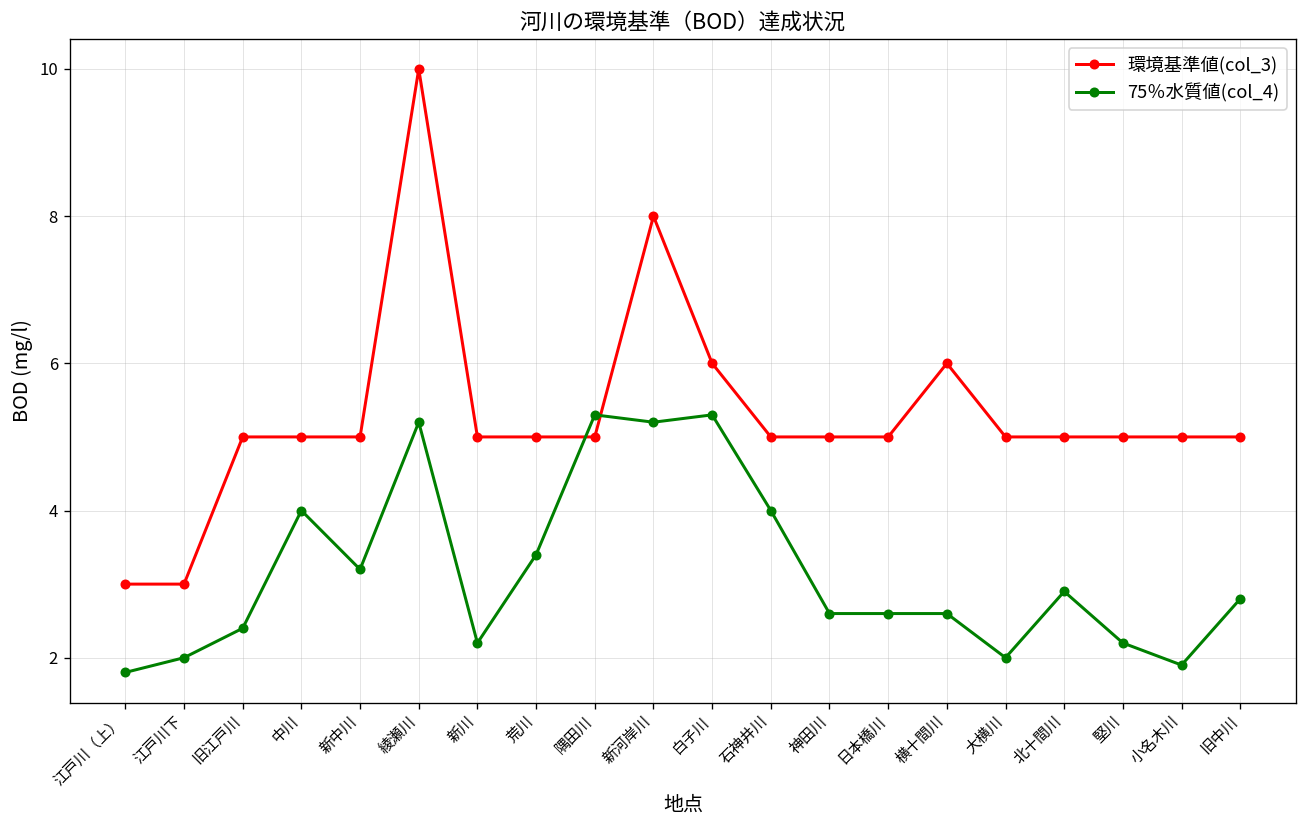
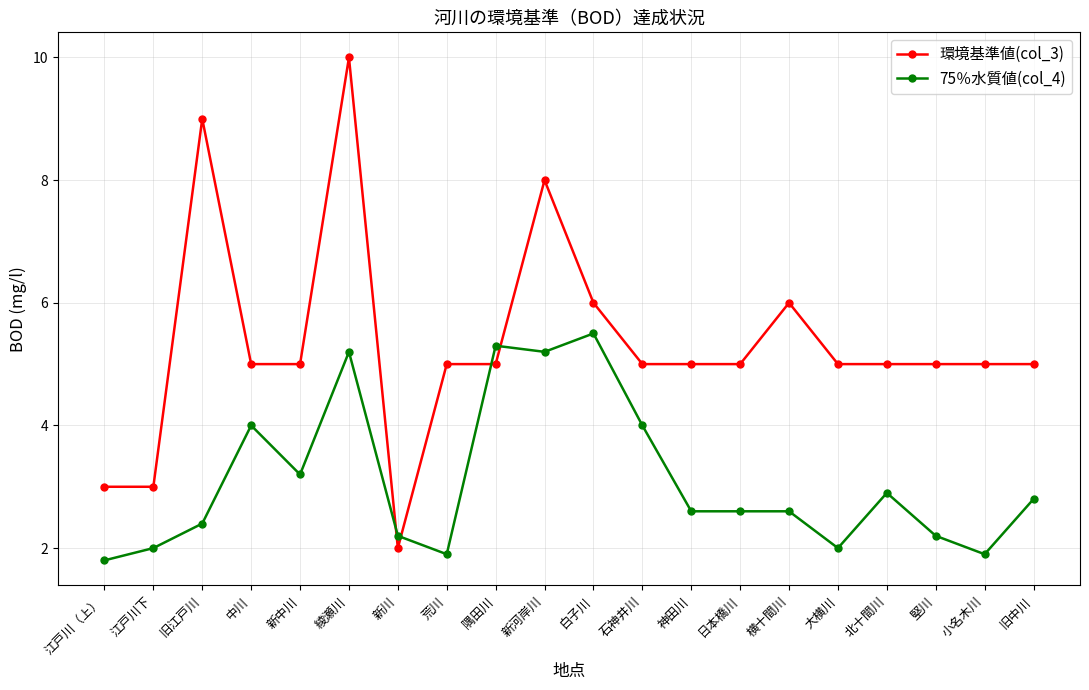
環境基準値(col_3), 旧江戸川: 5 -> 9
環境基準値(col_3), 新川: 5 -> 2
75％水質値(col_4), 荒川: 3.4 -> 1.9
75％水質値(col_4), 白子川: 5.3 -> 5.5
